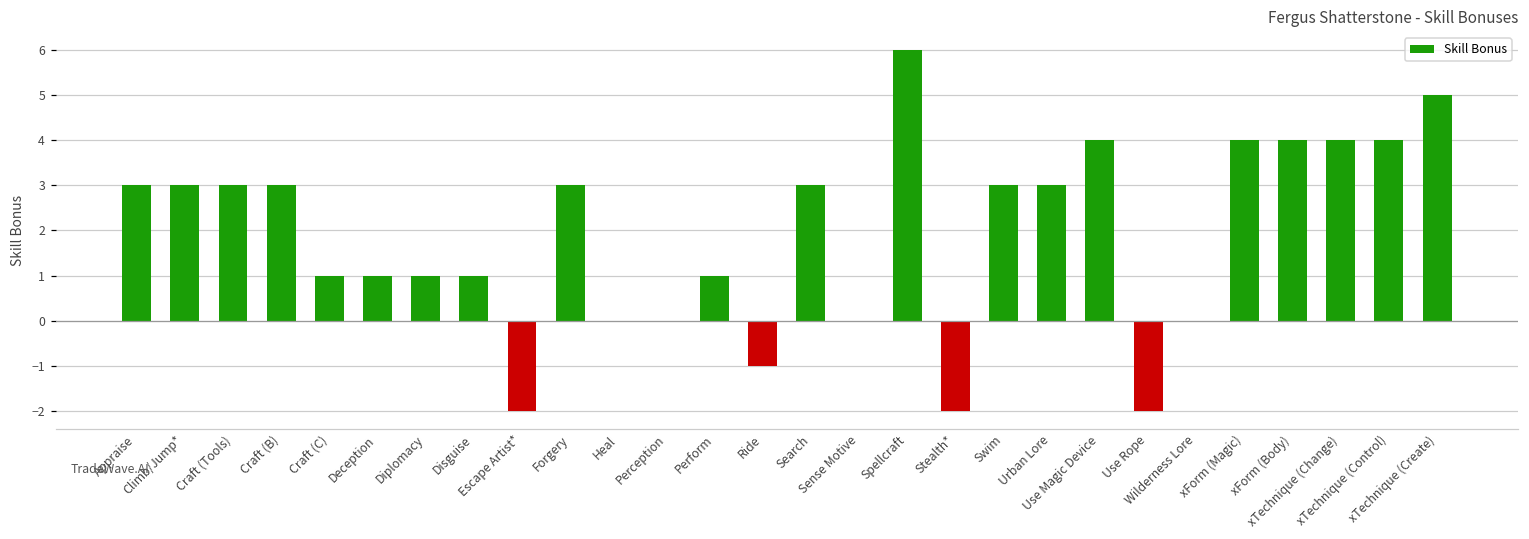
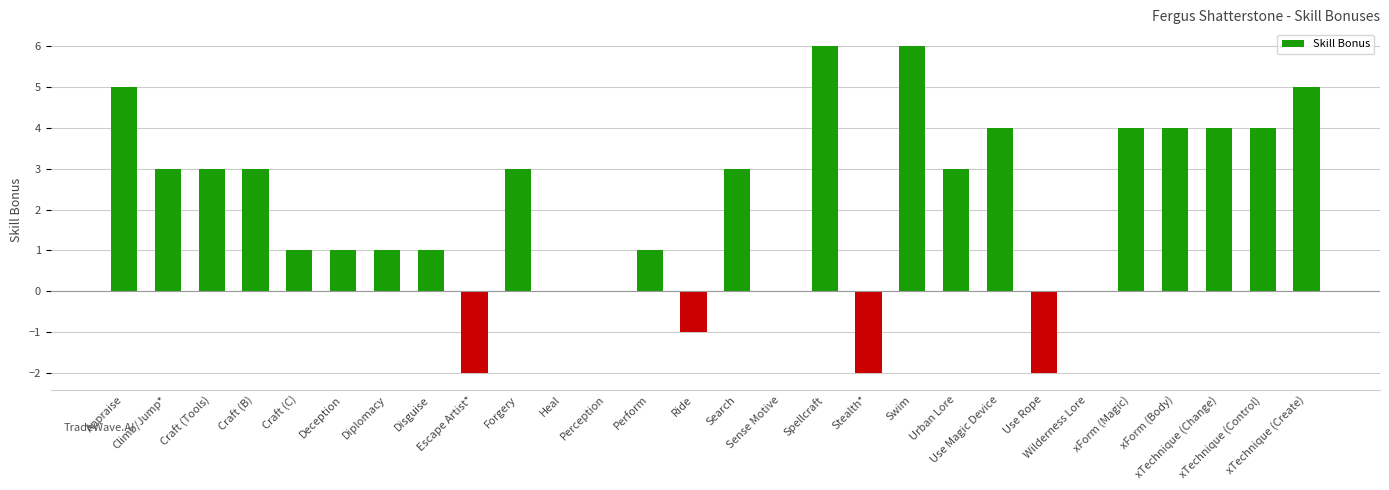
Appraise: 3 -> 5
Swim: 3 -> 6
